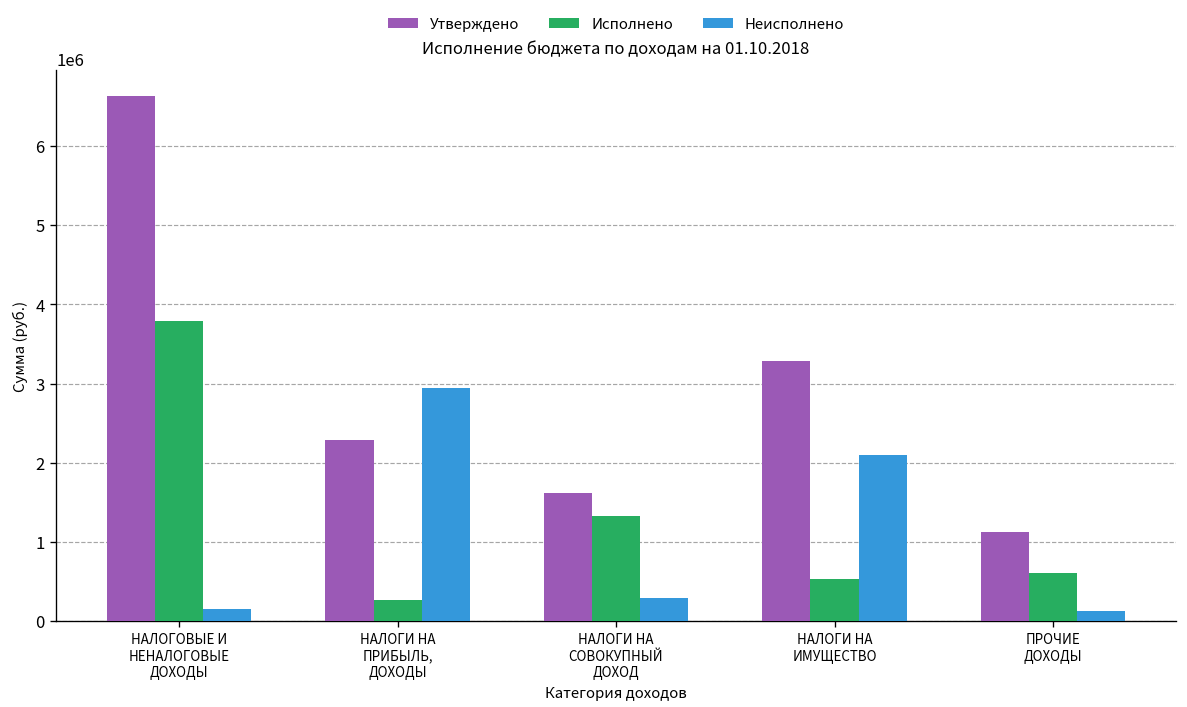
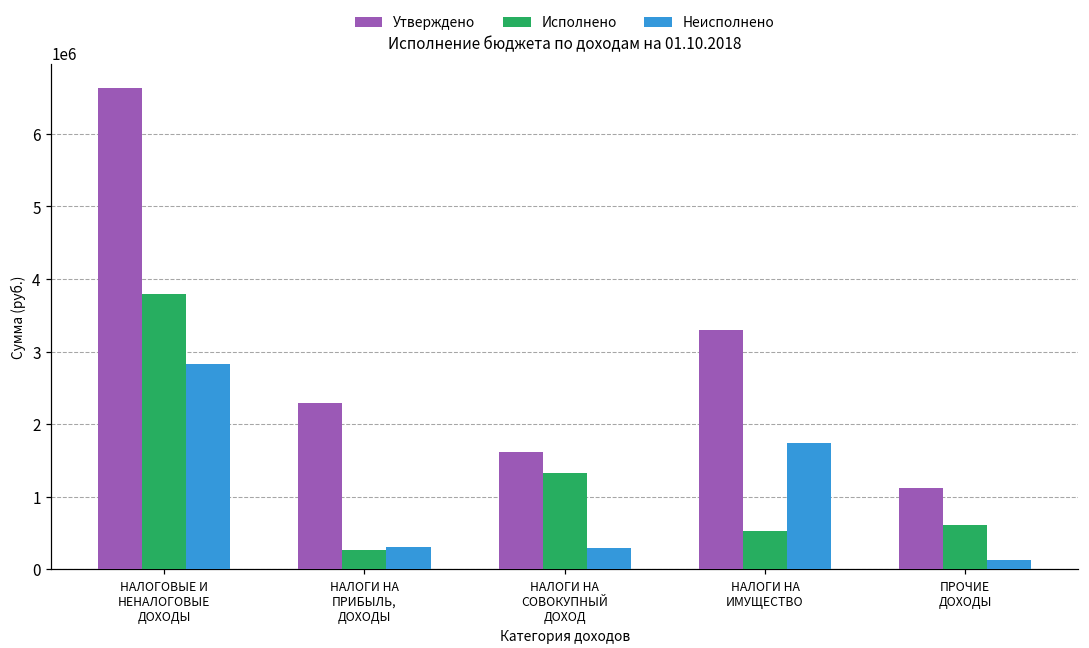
Неисполнено, НАЛОГОВЫЕ И НЕНАЛОГОВЫЕ ДОХОДЫ: 200000 -> 2800000
Неисполнено, НАЛОГИ НА ПРИБЫЛЬ, ДОХОДЫ: 2900000 -> 300000
Неисполнено, НАЛОГИ НА ИМУЩЕСТВО: 2100000 -> 1700000
